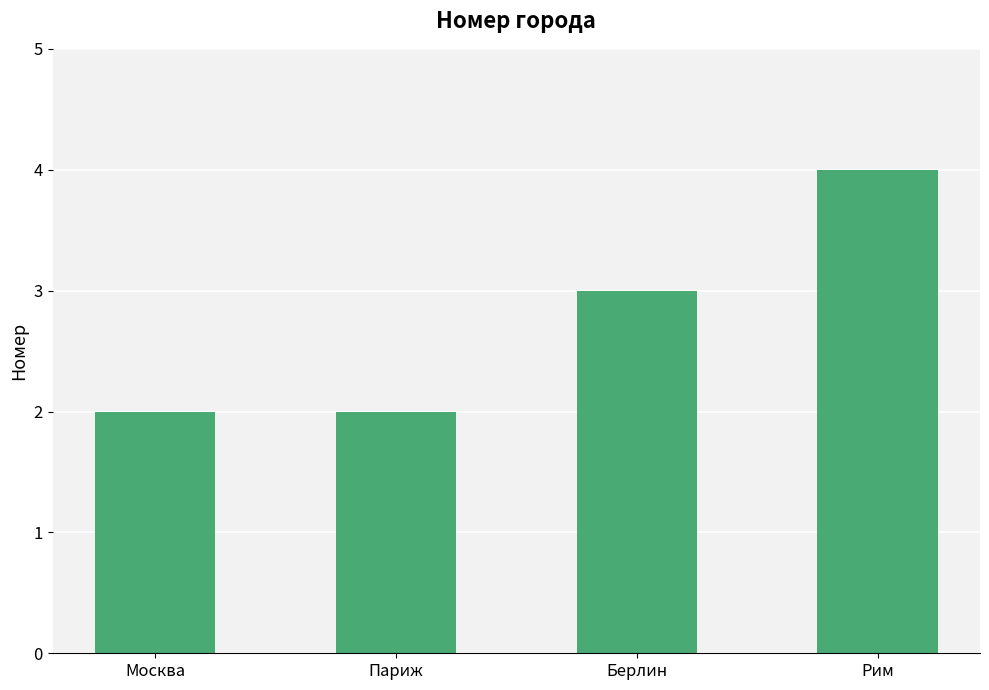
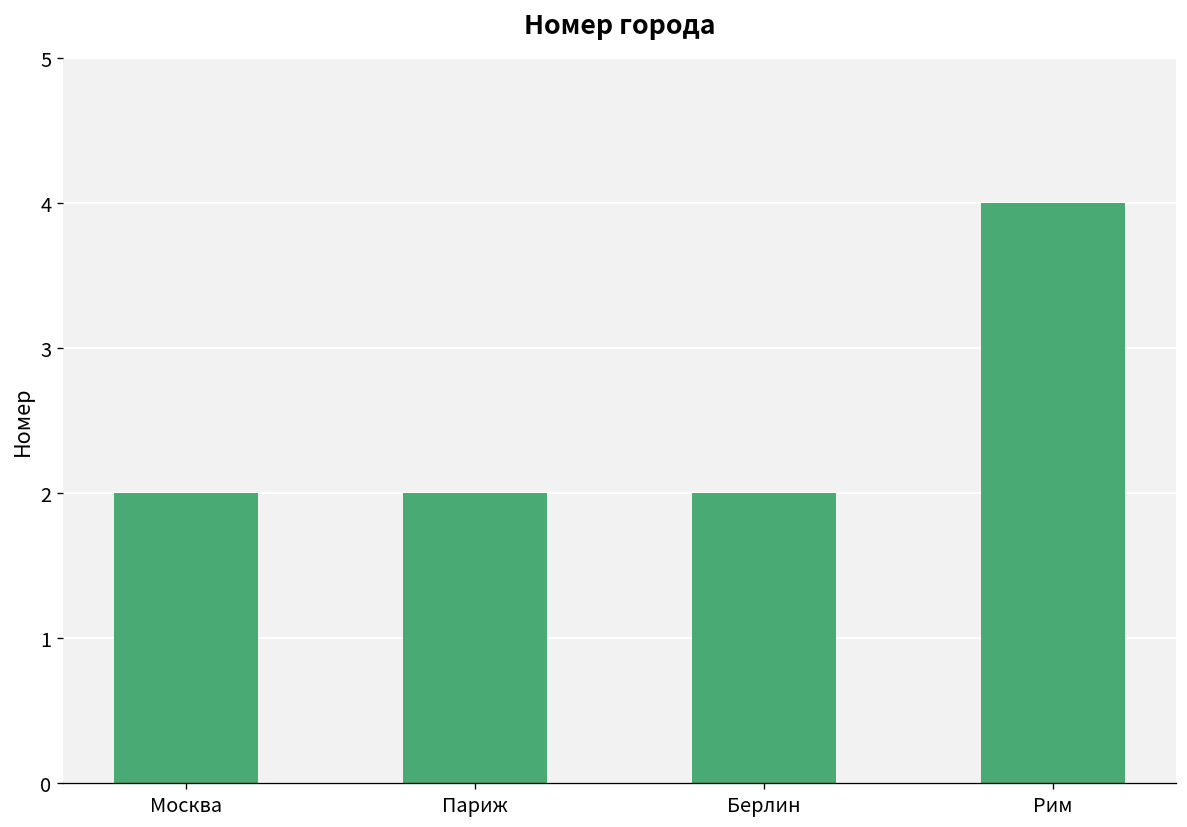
Берлин: 3 -> 2
